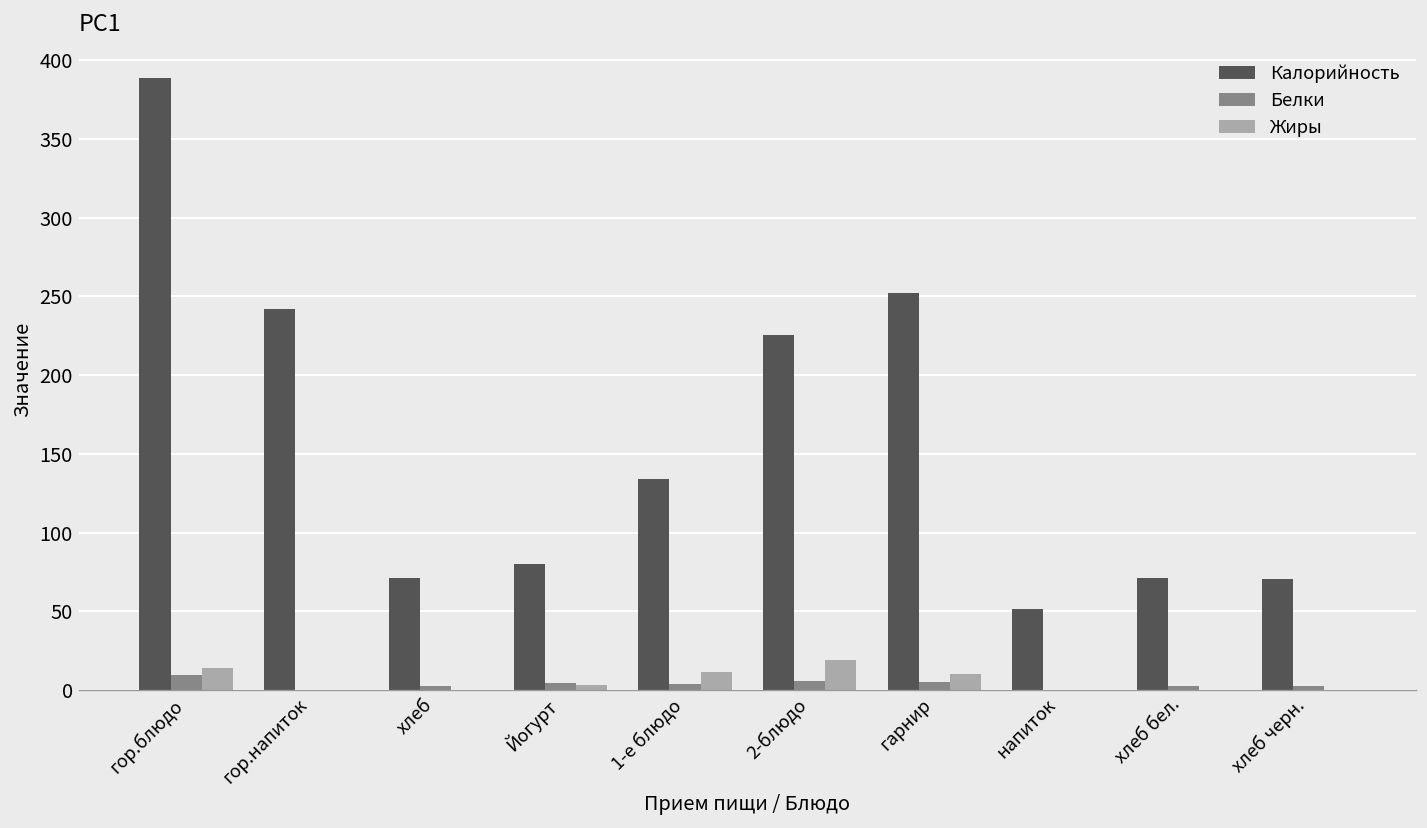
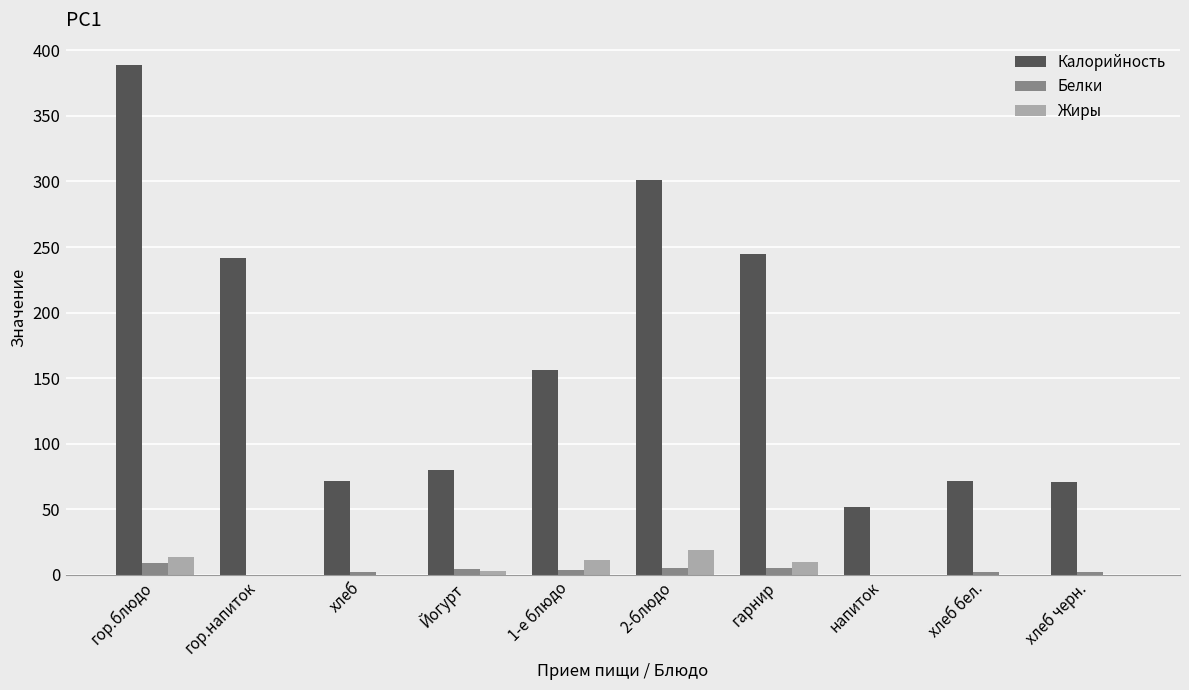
Калорийность, 1-е блюдо: 134 -> 156
Калорийность, 2-блюдо: 225 -> 301
Калорийность, гарнир: 253 -> 245
